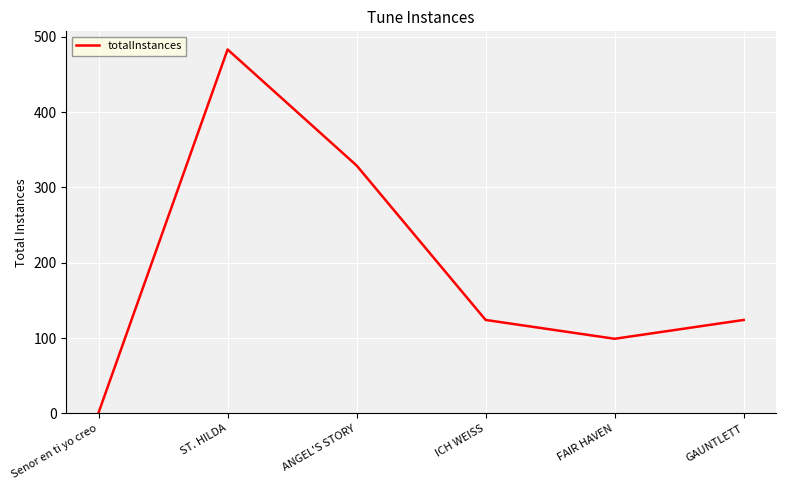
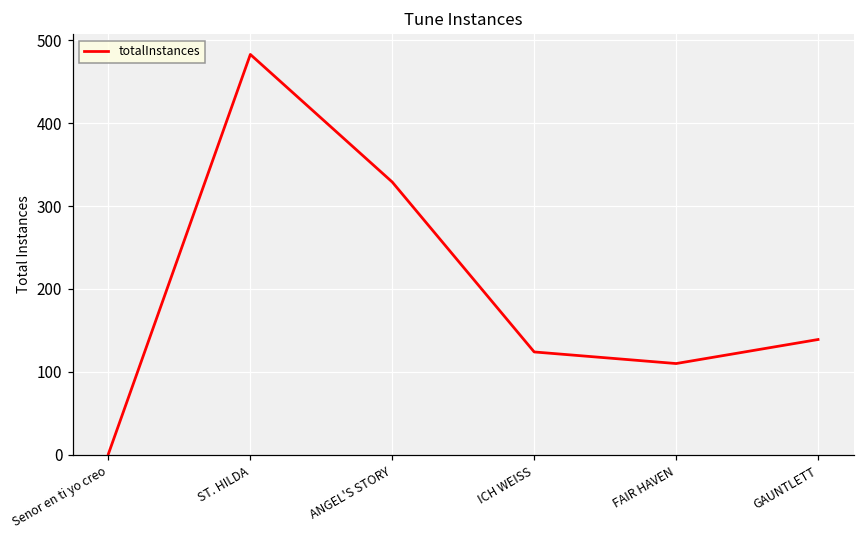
FAIR HAVEN: 100 -> 110
GAUNTLETT: 120 -> 140
